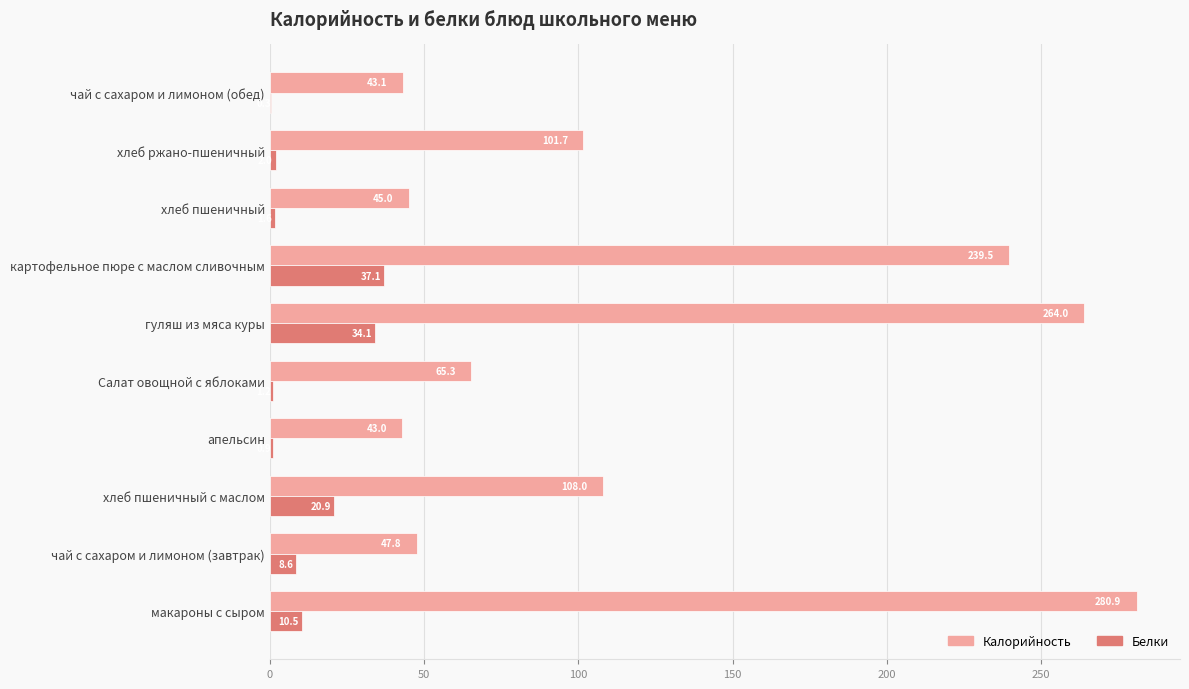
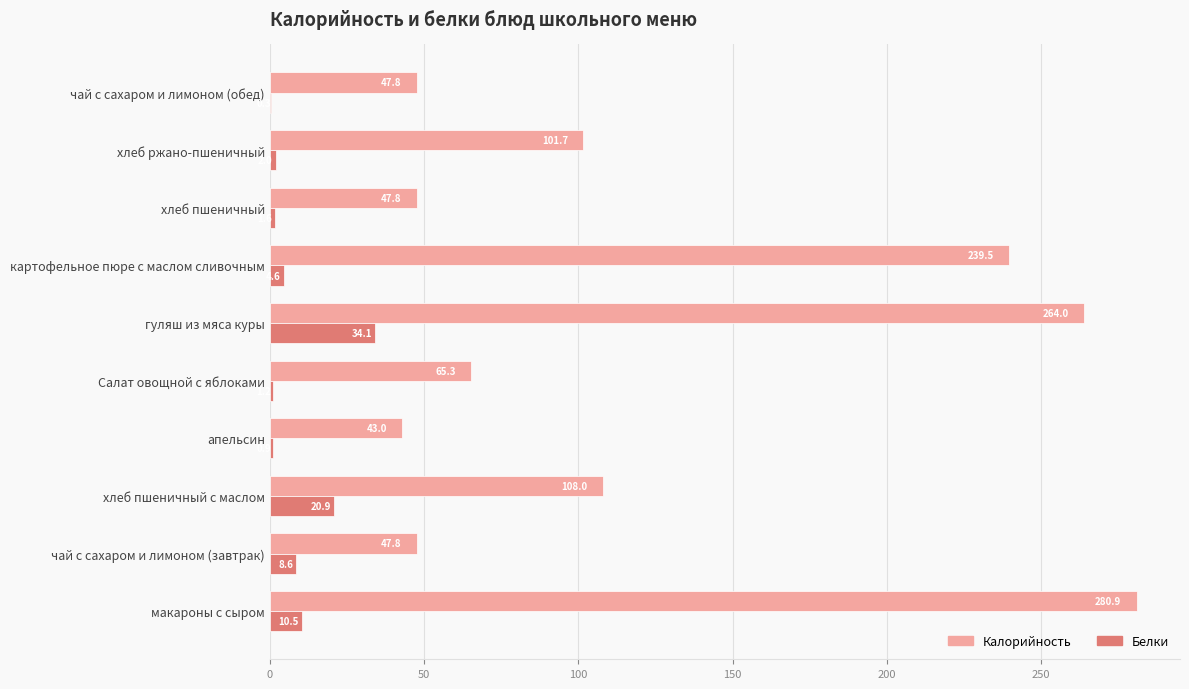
Калорийность, чай с сахаром и лимоном (обед): 43.1 -> 47.8
Калорийность, хлеб пшеничный: 45.0 -> 47.8
Белки, картофельное пюре с маслом сливочным: 37.1 -> 4.6
